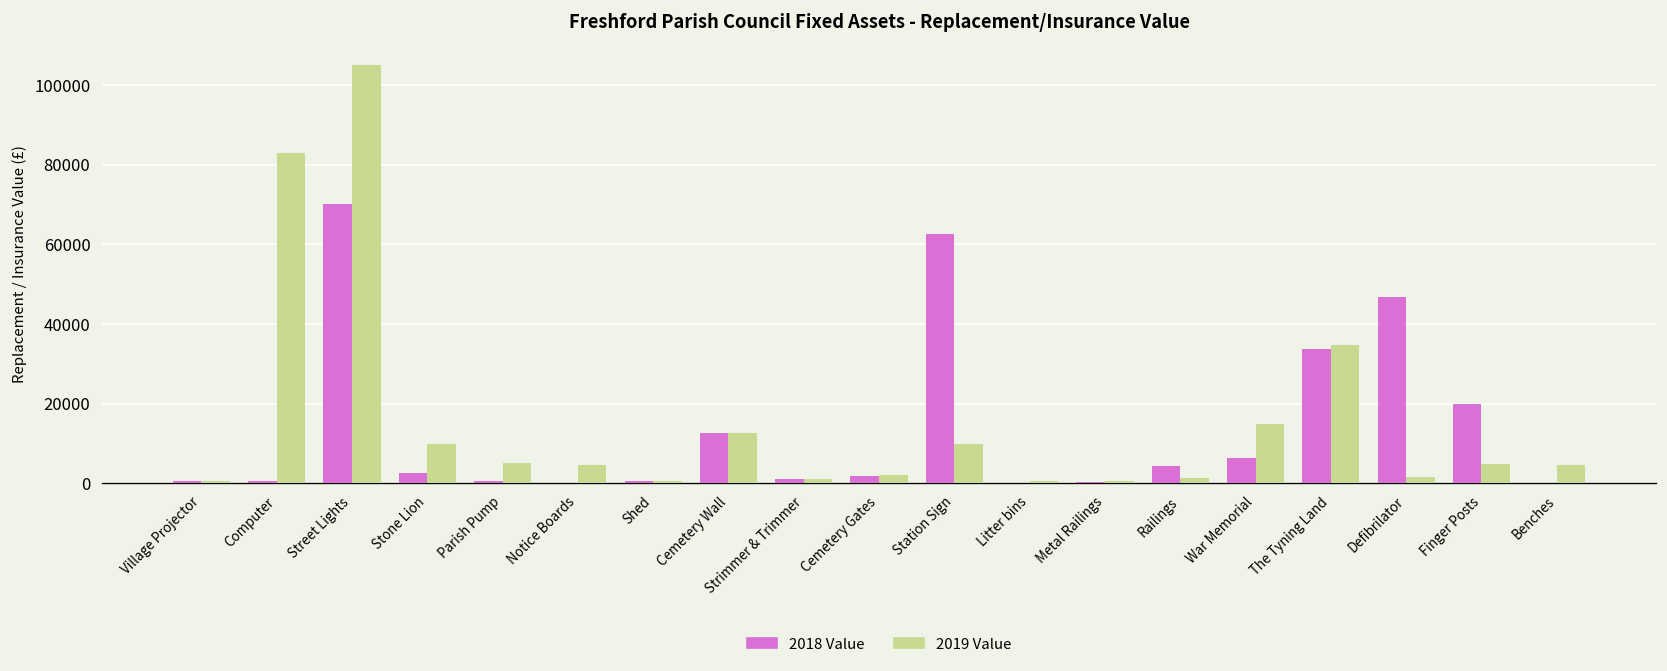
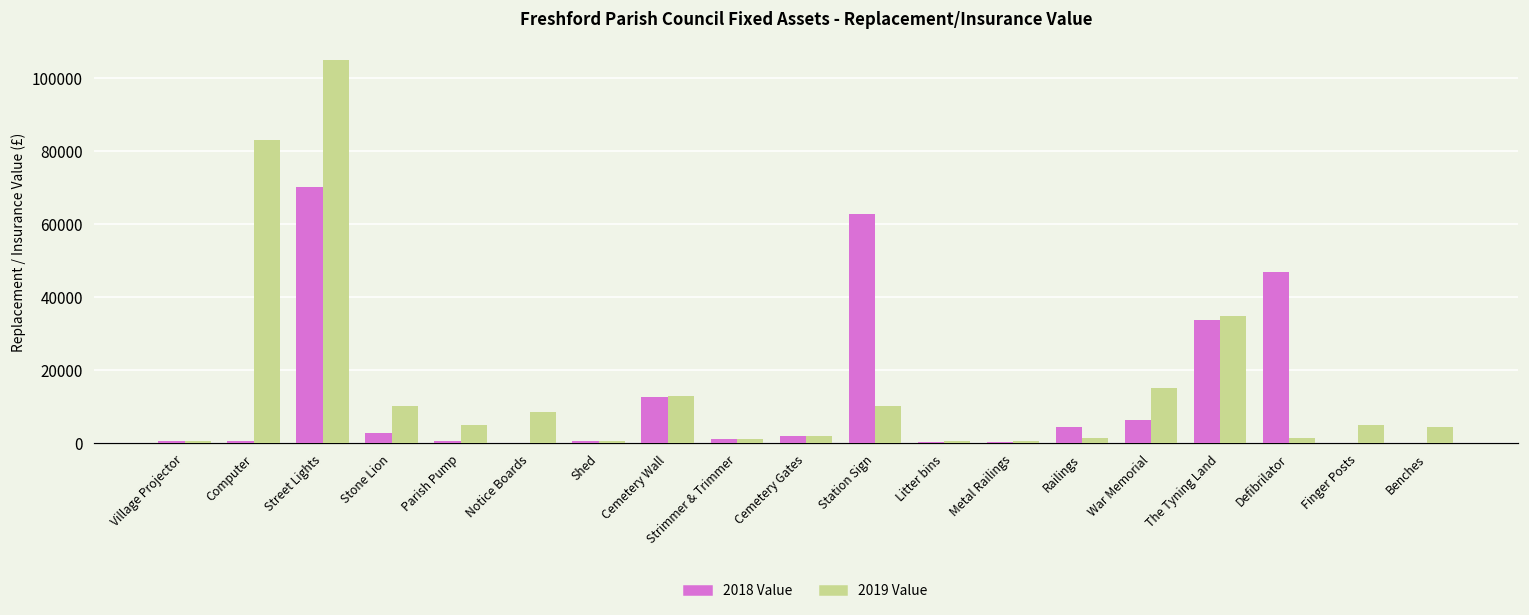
2019 Value, Notice Boards: 5000 -> 9000
2018 Value, Finger Posts: 20000 -> 0
